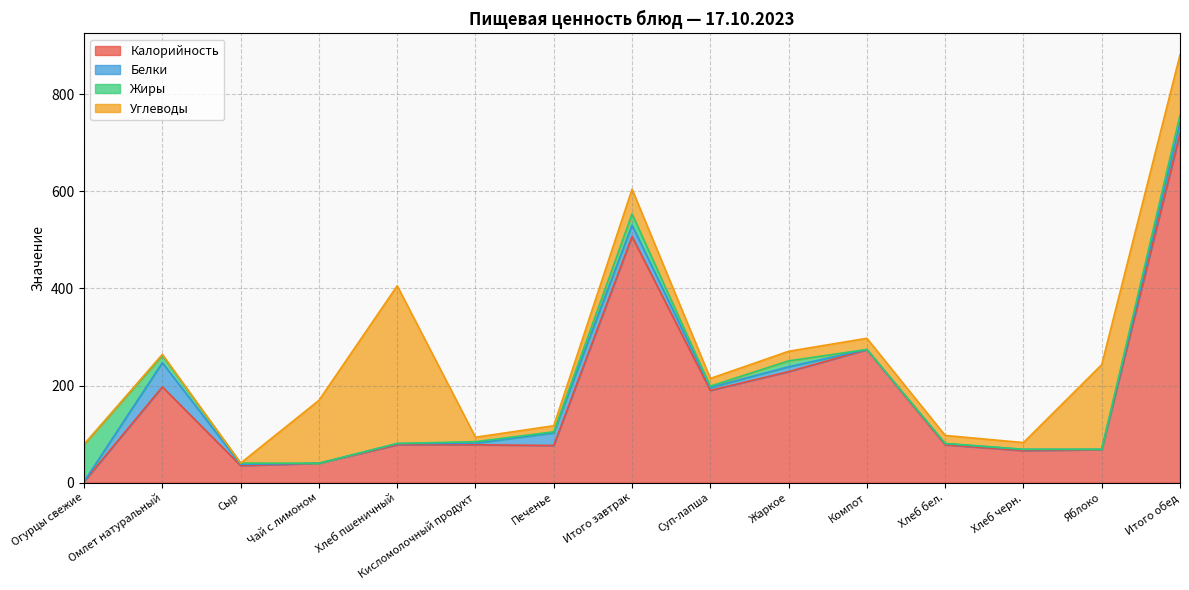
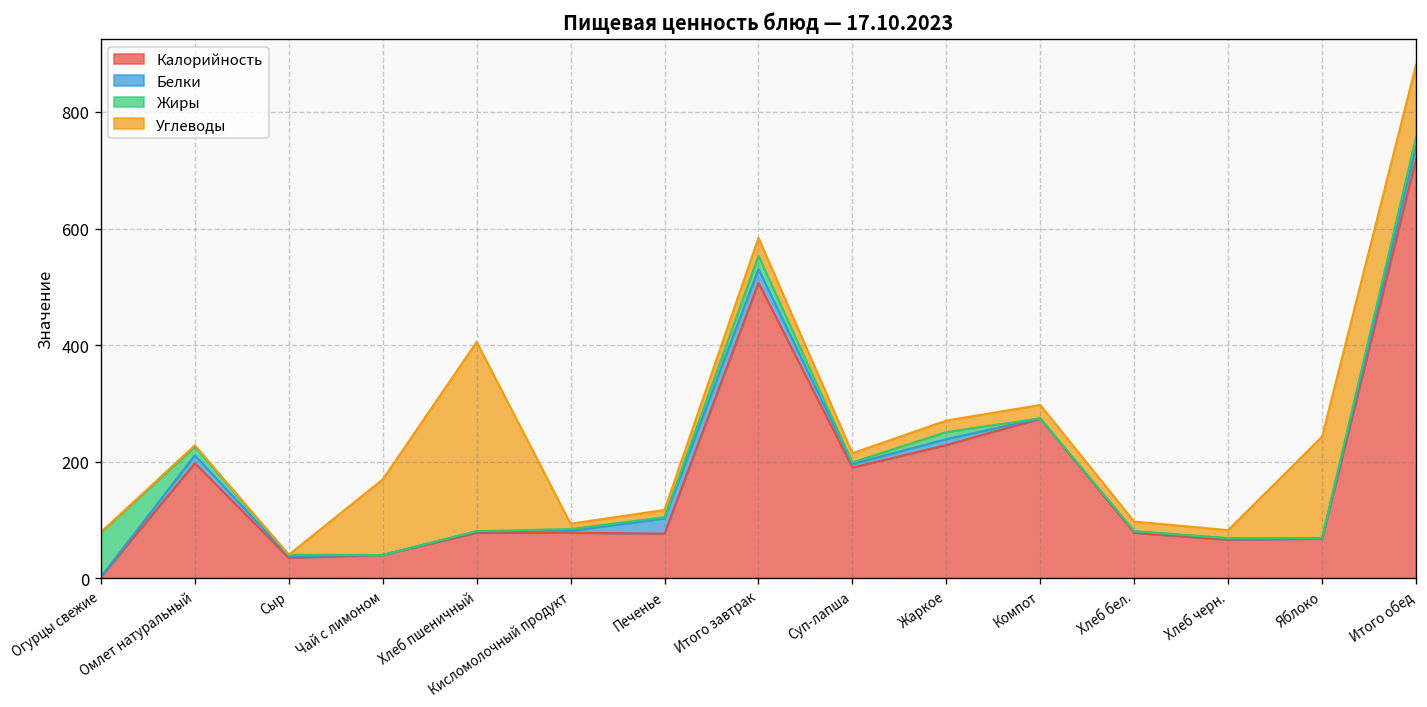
Белки, Омлет натуральный: 50 -> 10
Углеводы, Итого завтрак: 50 -> 30
